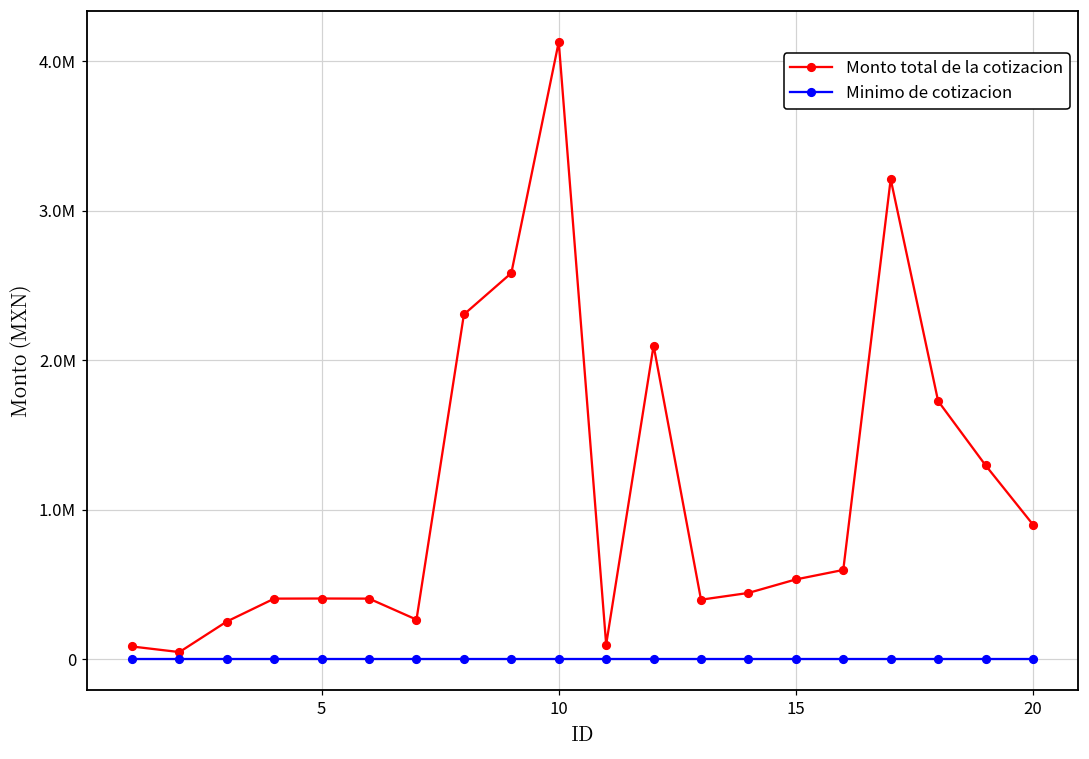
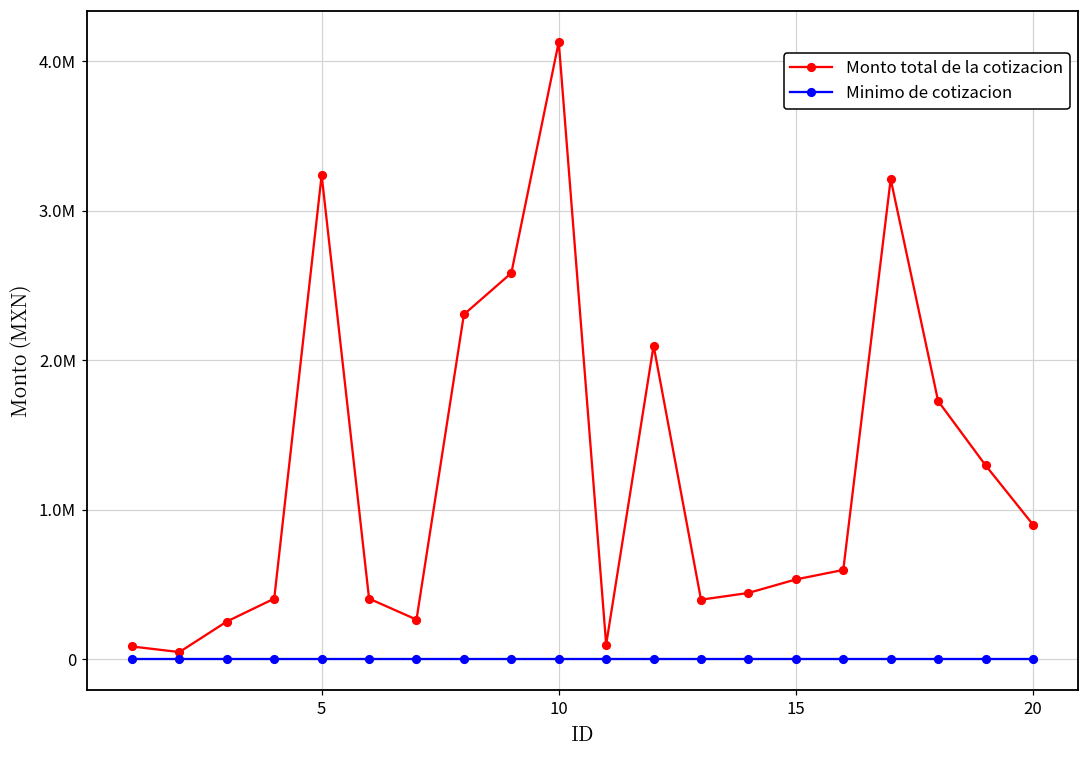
Monto total de la cotizacion, 5: 410000 -> 3240000
